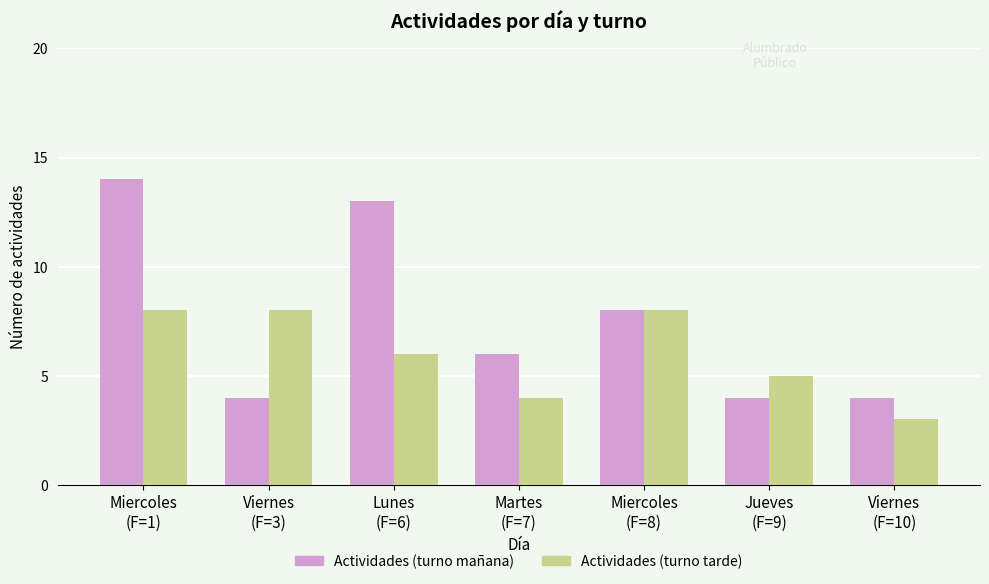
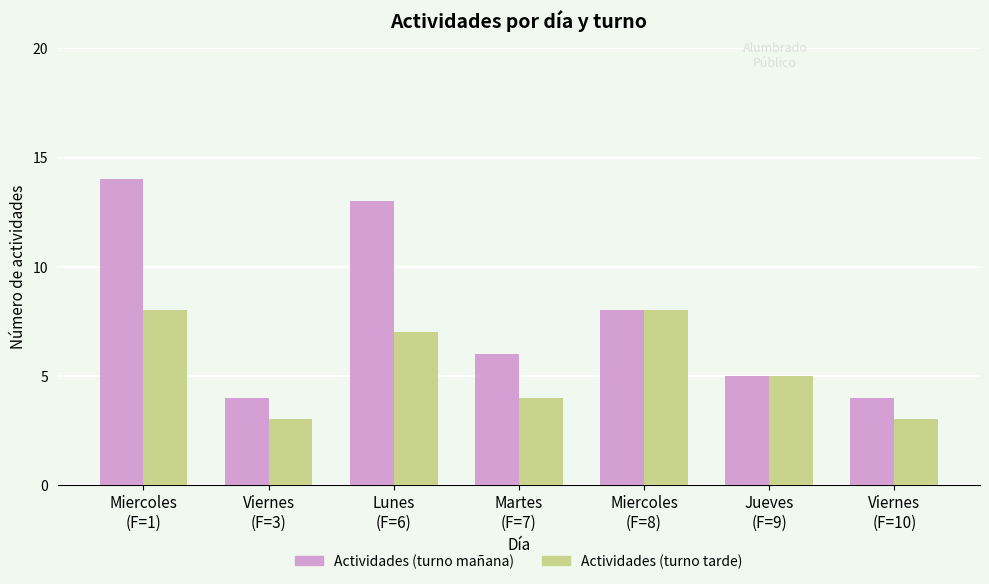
Actividades (turno tarde), Viernes (F=3): 8 -> 3
Actividades (turno tarde), Lunes (F=6): 6 -> 7
Actividades (turno mañana), Jueves (F=9): 4 -> 5
